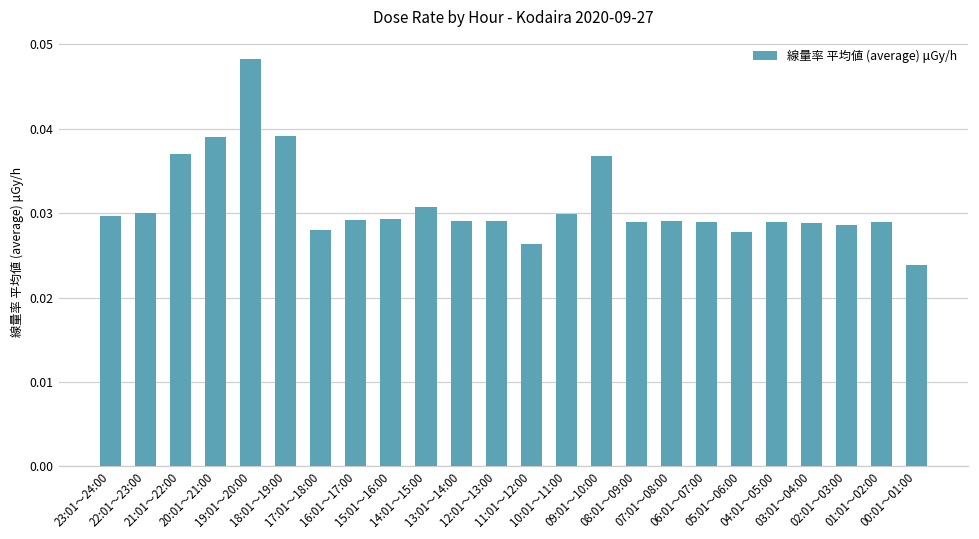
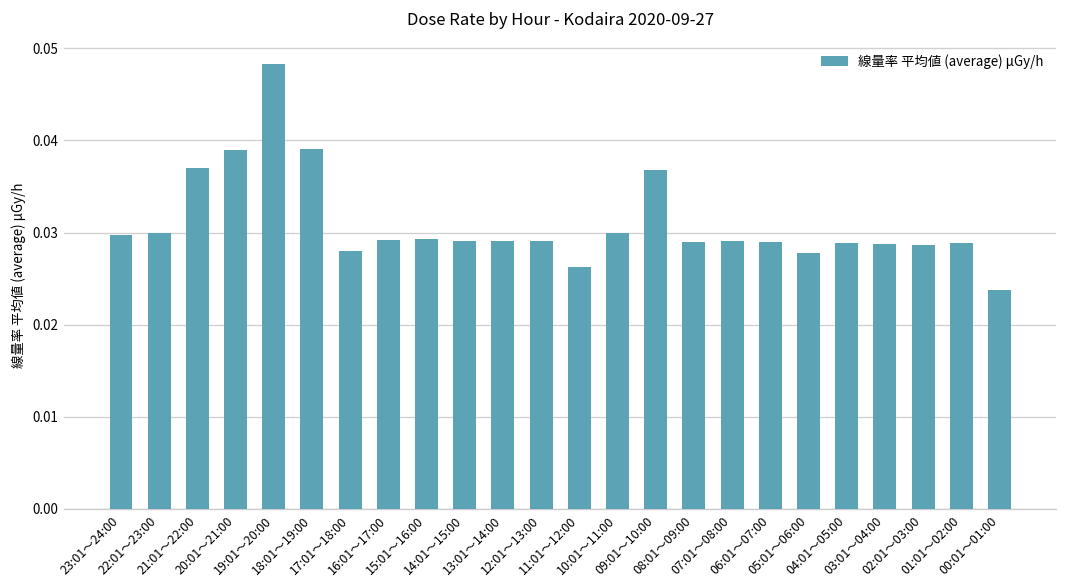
14:01～15:00: 0.031 -> 0.029
